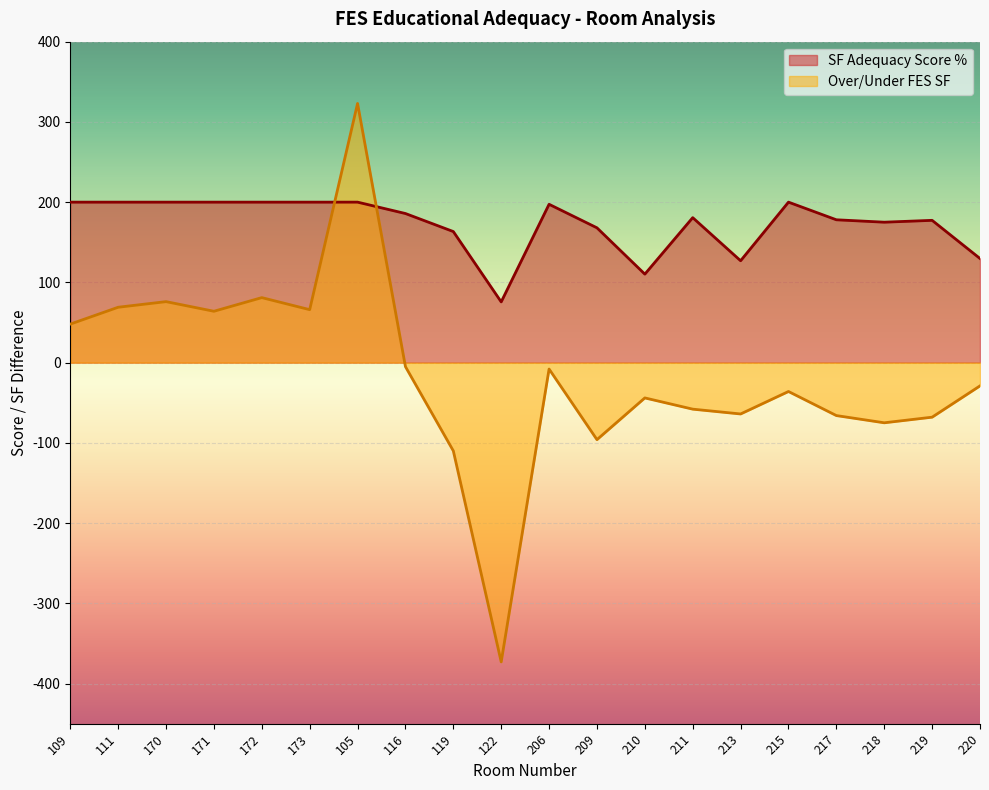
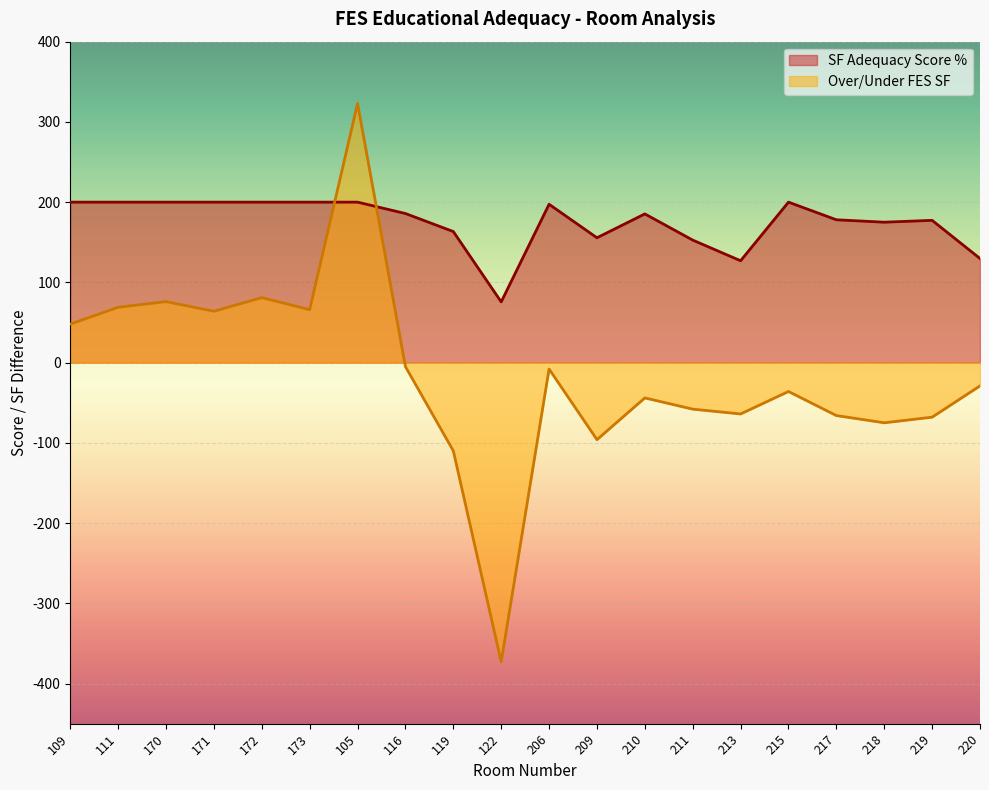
SF Adequacy Score %, 209: 170 -> 160
SF Adequacy Score %, 210: 110 -> 190
SF Adequacy Score %, 211: 180 -> 150
